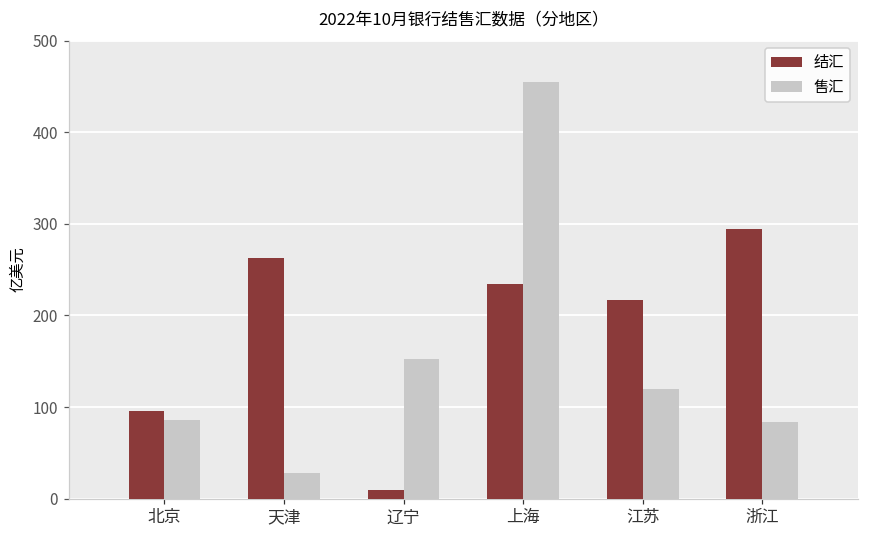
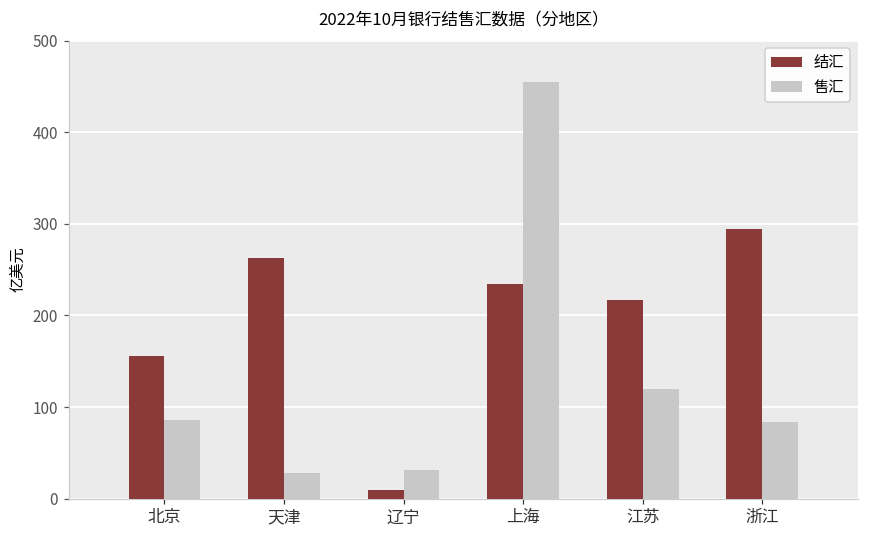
结汇, 北京: 100 -> 160
售汇, 辽宁: 150 -> 30
